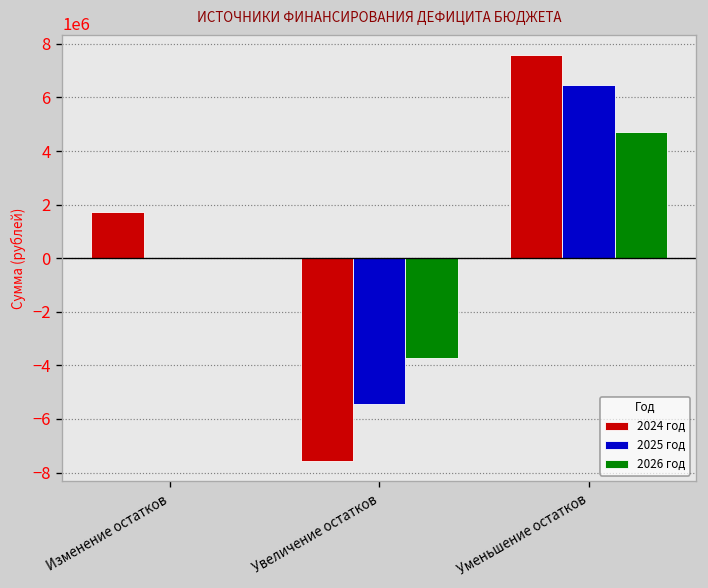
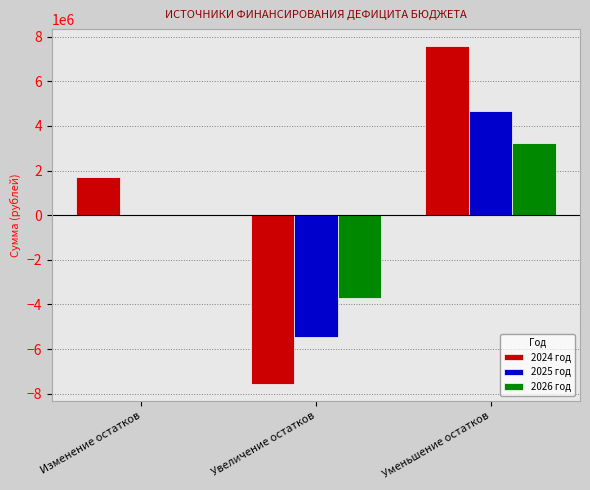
2025 год, Уменьшение остатков: 6500000 -> 4700000
2026 год, Уменьшение остатков: 4700000 -> 3200000
